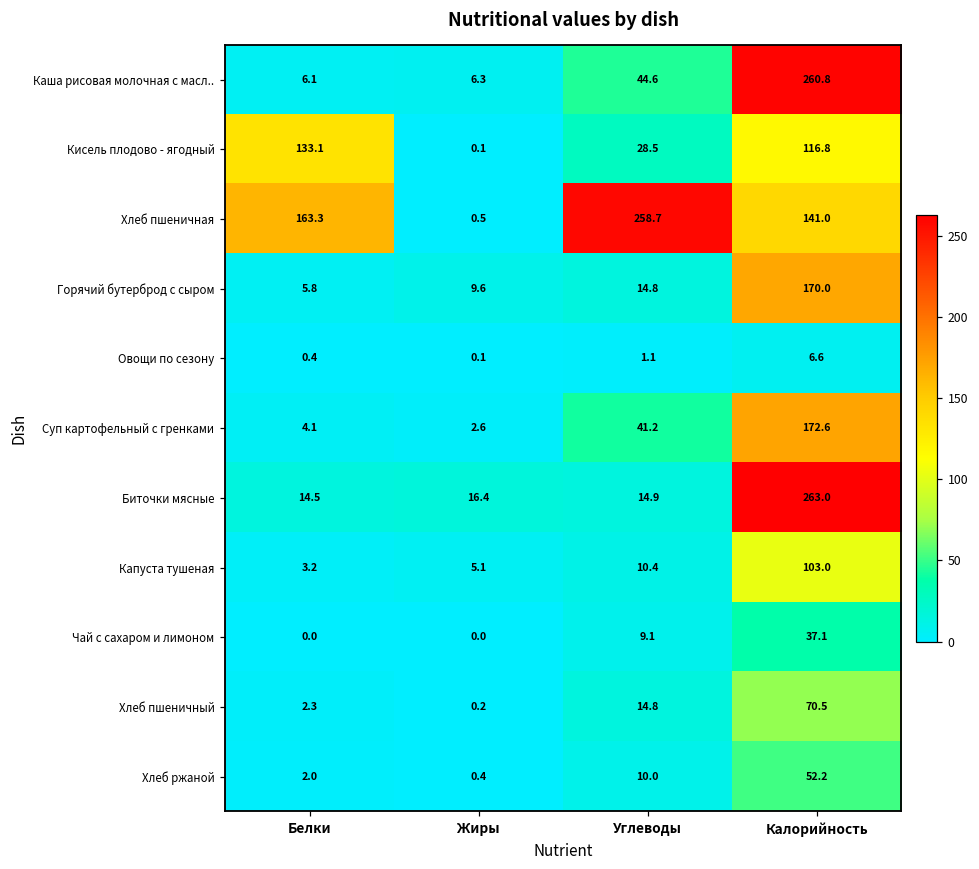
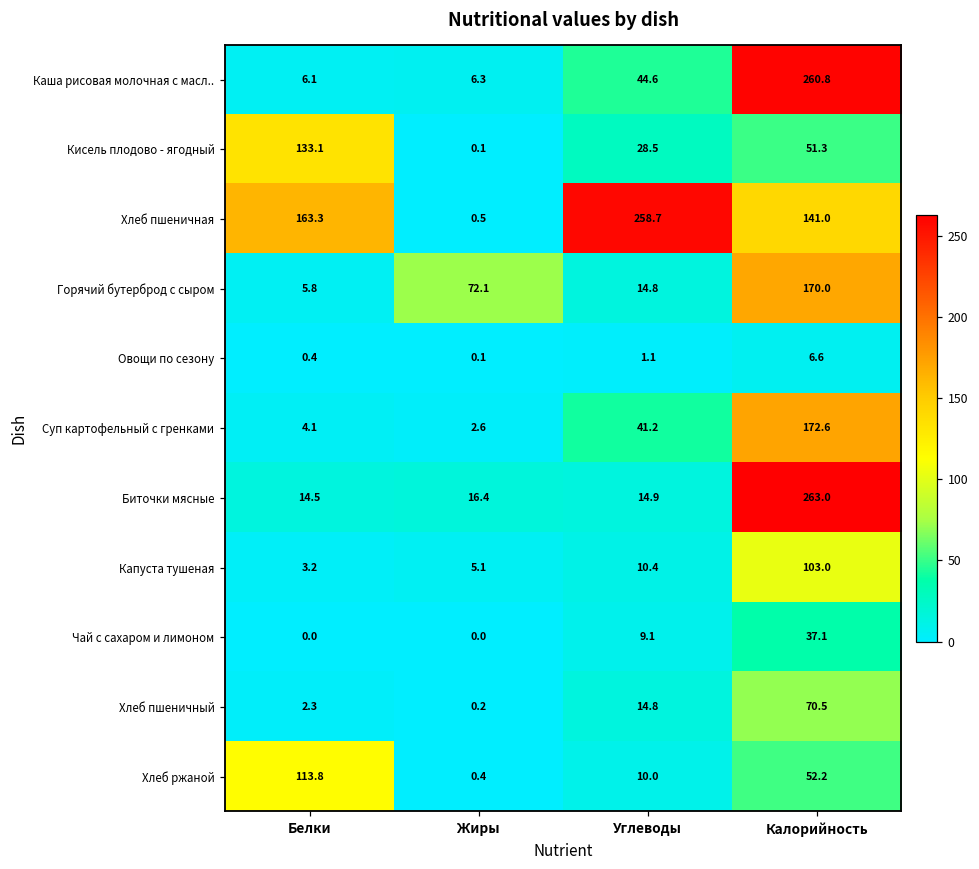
Кисель плодово - ягодный, Калорийность: 116.8 -> 51.3
Горячий бутерброд с сыром, Жиры: 9.6 -> 72.1
Хлеб ржаной, Белки: 2.0 -> 113.8
